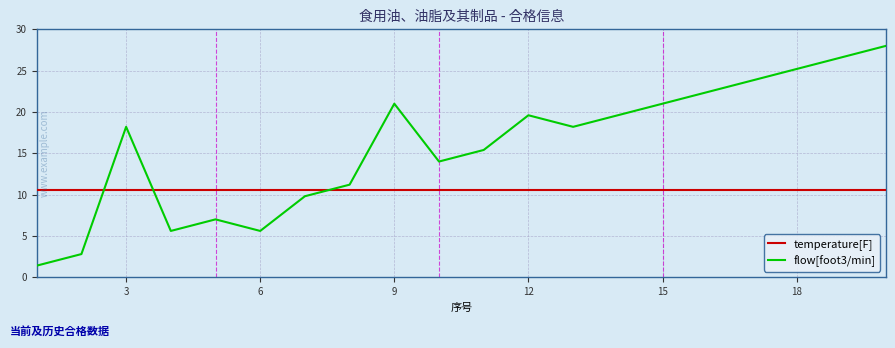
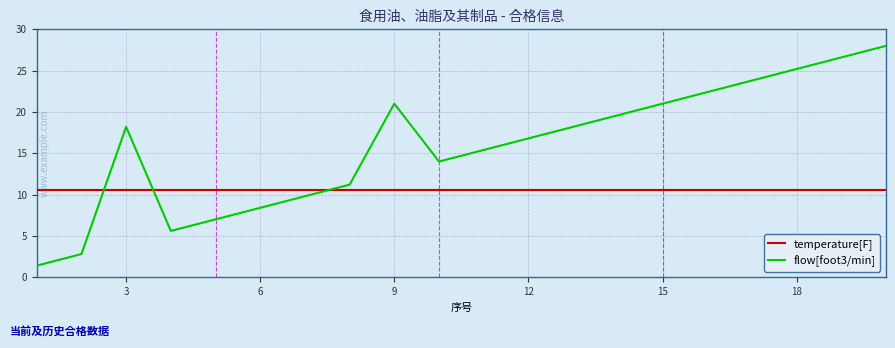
flow[foot3/min], 6: 6 -> 8
flow[foot3/min], 12: 20 -> 17
